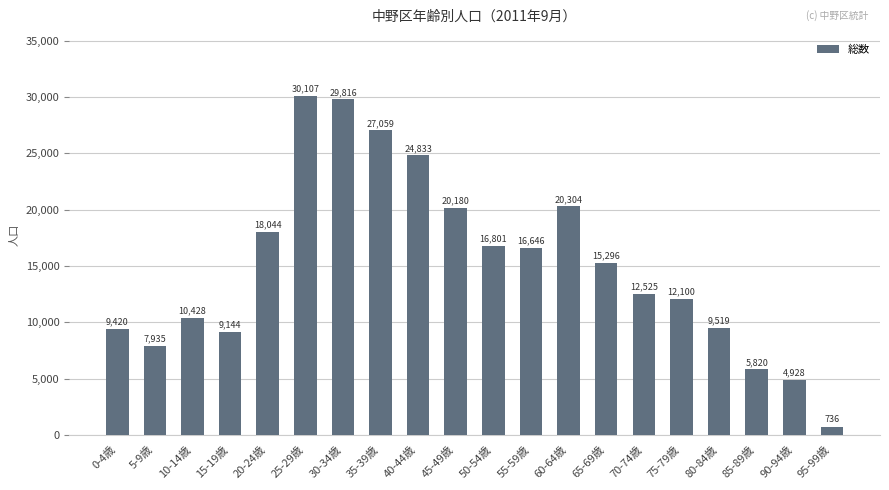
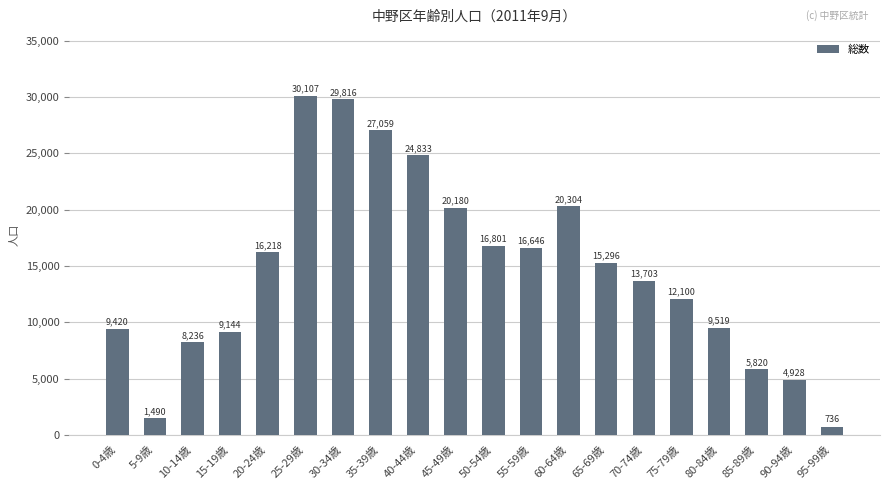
5-9歳: 7,935 -> 1,490
10-14歳: 10,428 -> 8,236
20-24歳: 18,044 -> 16,218
70-74歳: 12,525 -> 13,703
